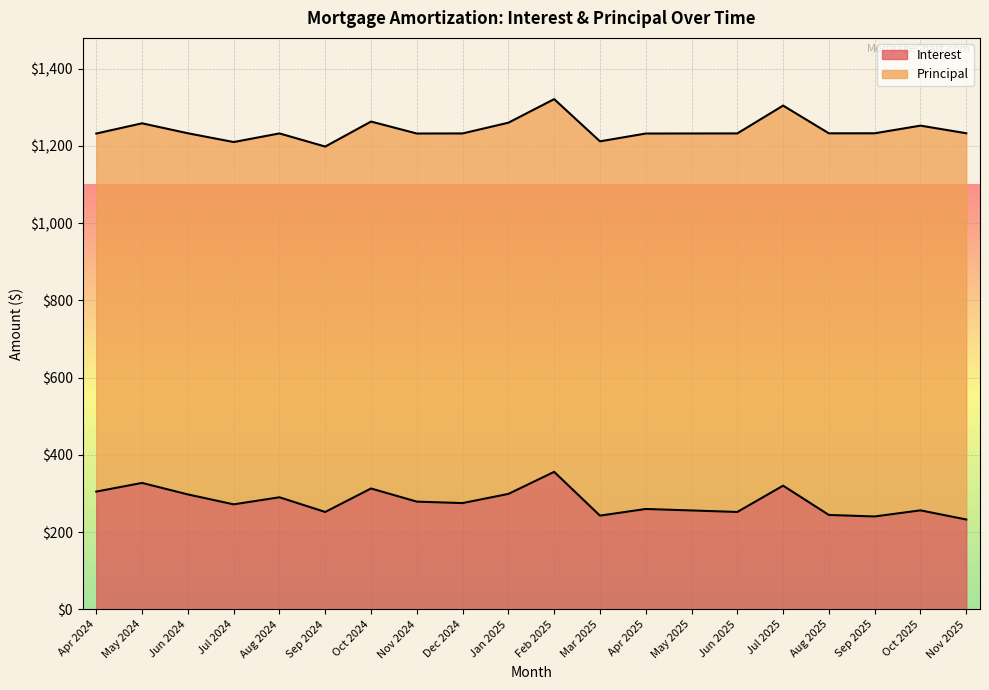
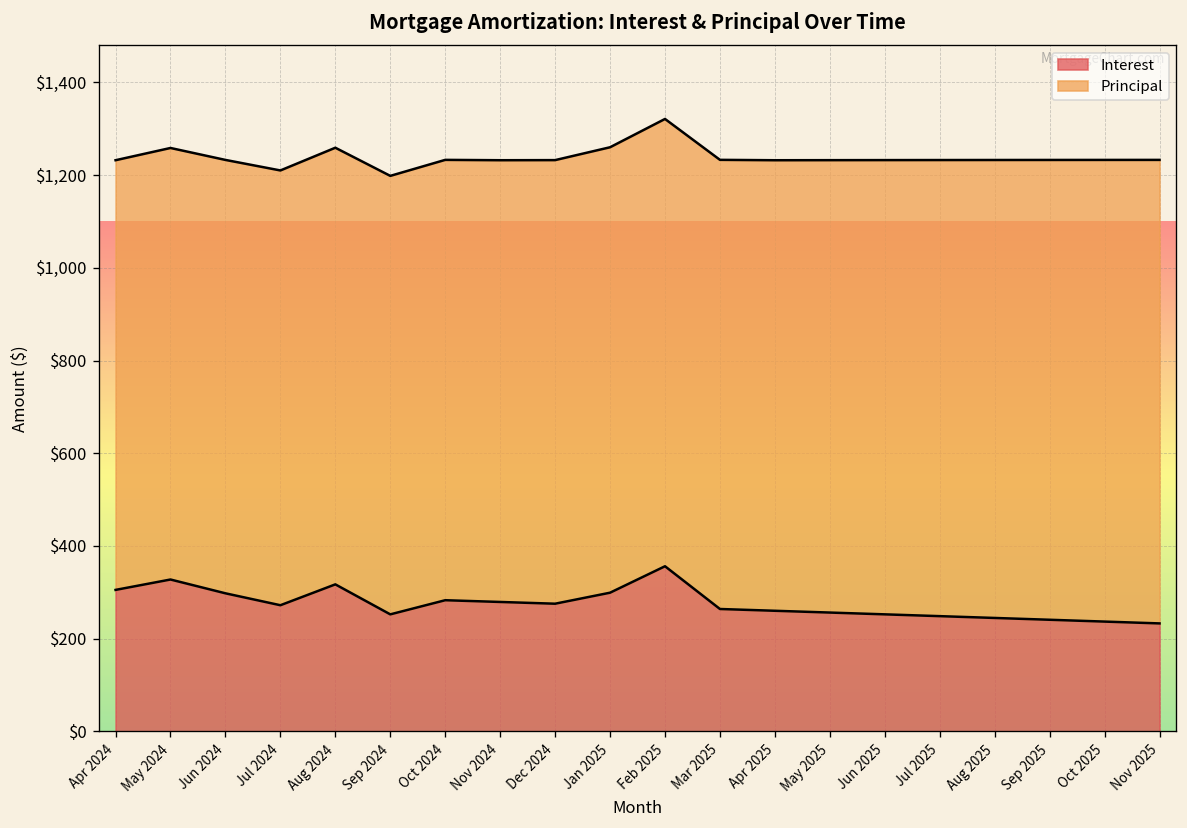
Interest, Aug 2024: $290 -> $320
Interest, Oct 2024: $310 -> $280
Interest, Mar 2025: $240 -> $260
Interest, Jul 2025: $320 -> $250
Interest, Oct 2025: $260 -> $240
